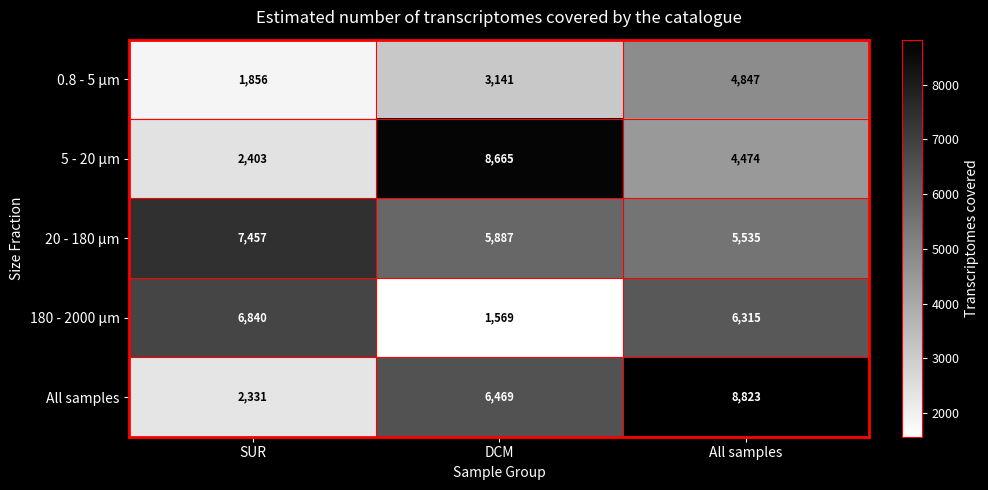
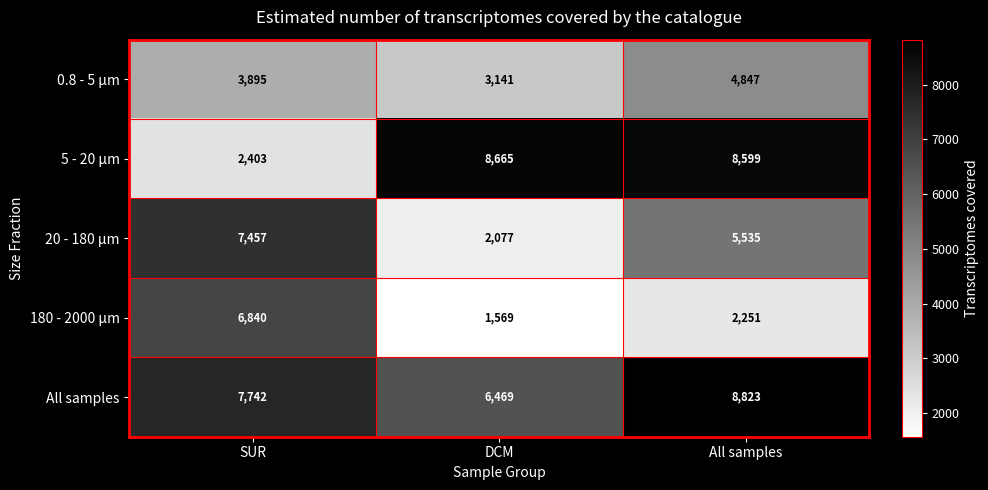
0.8 - 5 µm, SUR: 1,856 -> 3,895
5 - 20 µm, All samples: 4,474 -> 8,599
20 - 180 µm, DCM: 5,887 -> 2,077
180 - 2000 µm, All samples: 6,315 -> 2,251
All samples, SUR: 2,331 -> 7,742
